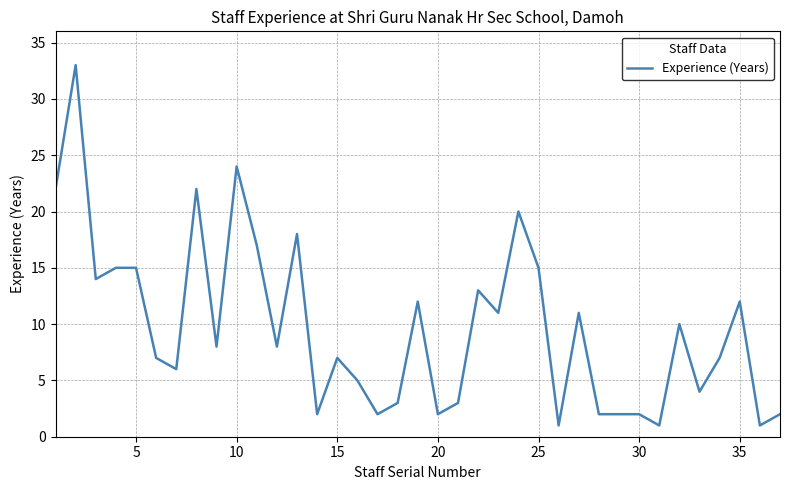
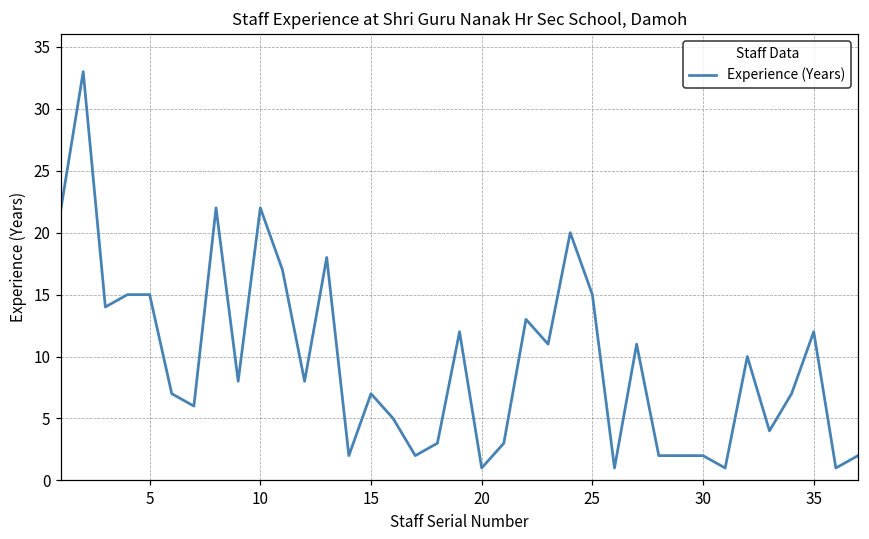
10: 24 -> 22
20: 2 -> 1
